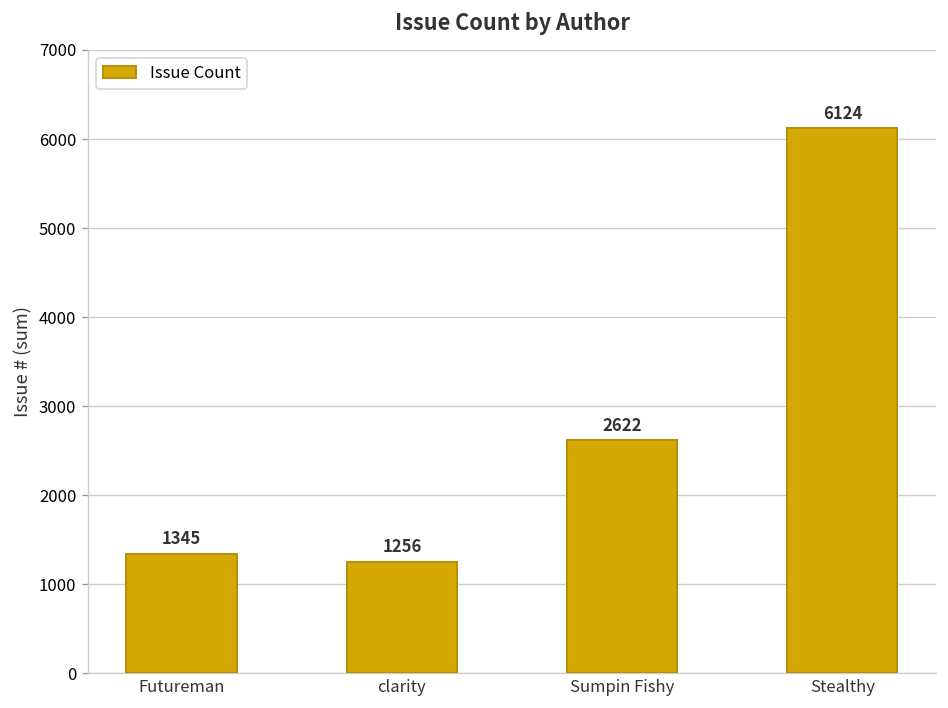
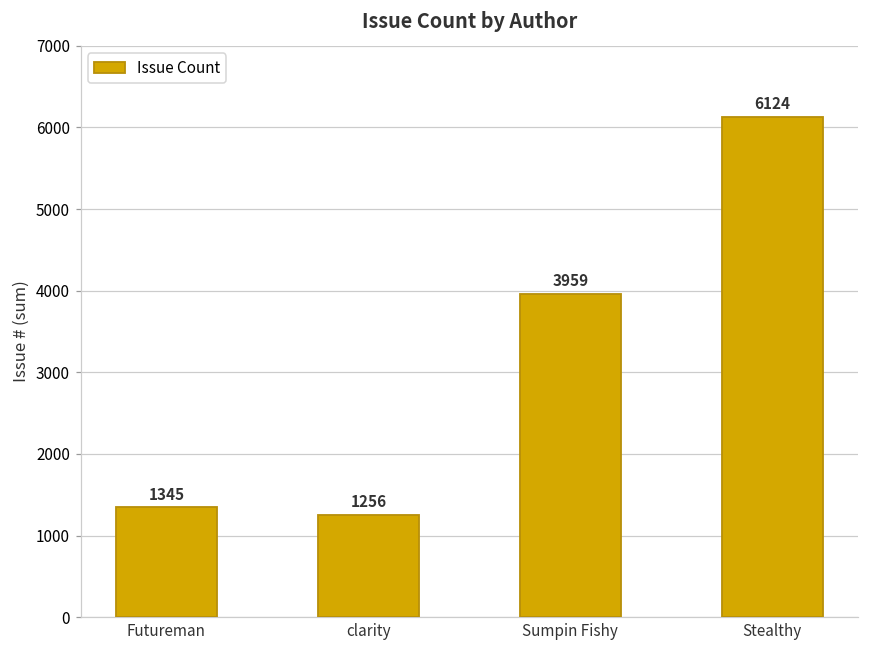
Sumpin Fishy: 2622 -> 3959
